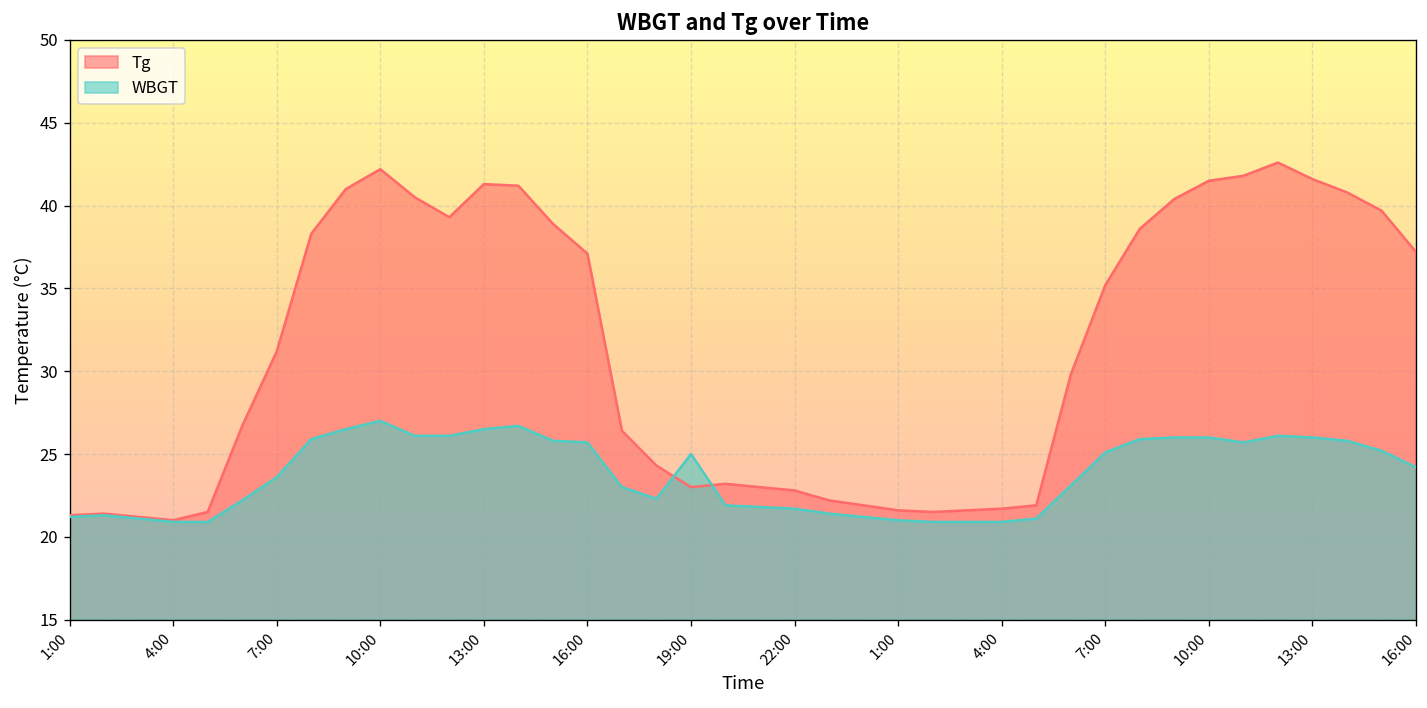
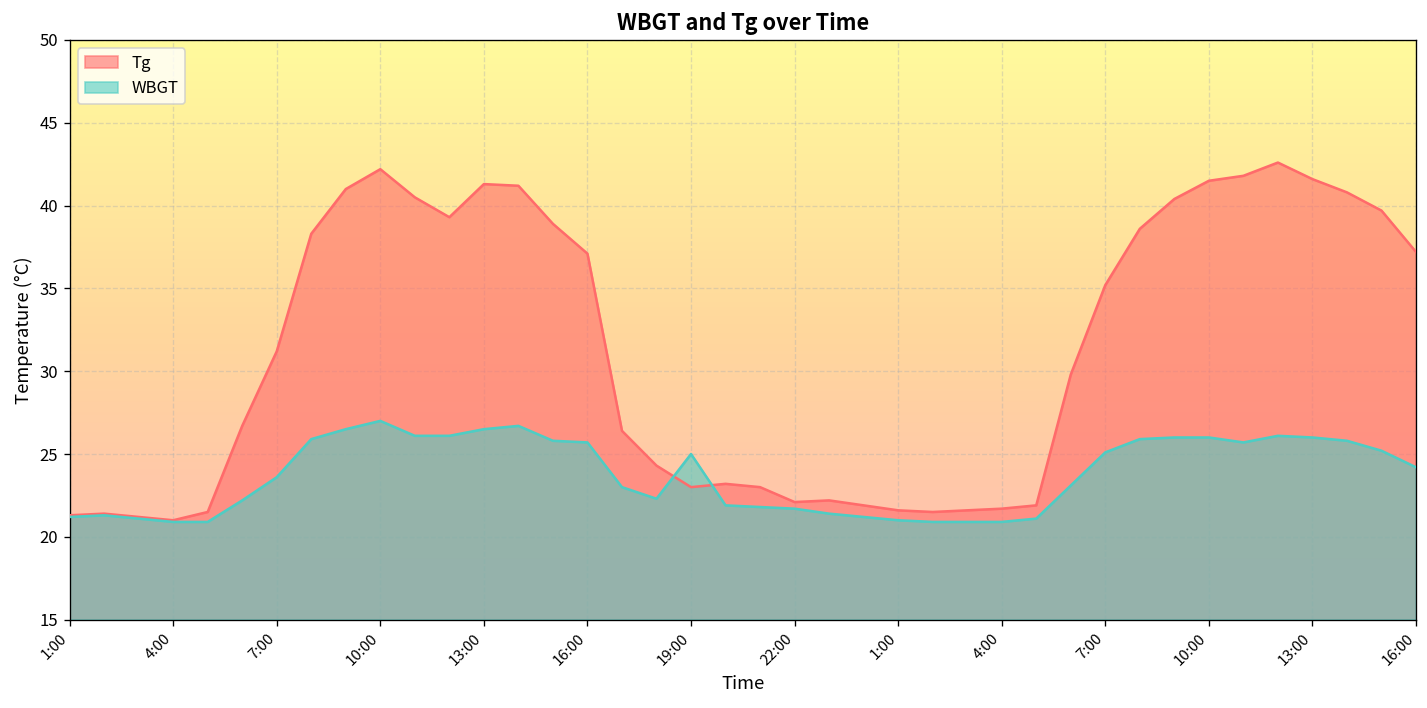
Tg, 22:00: 22.8 -> 22.1
